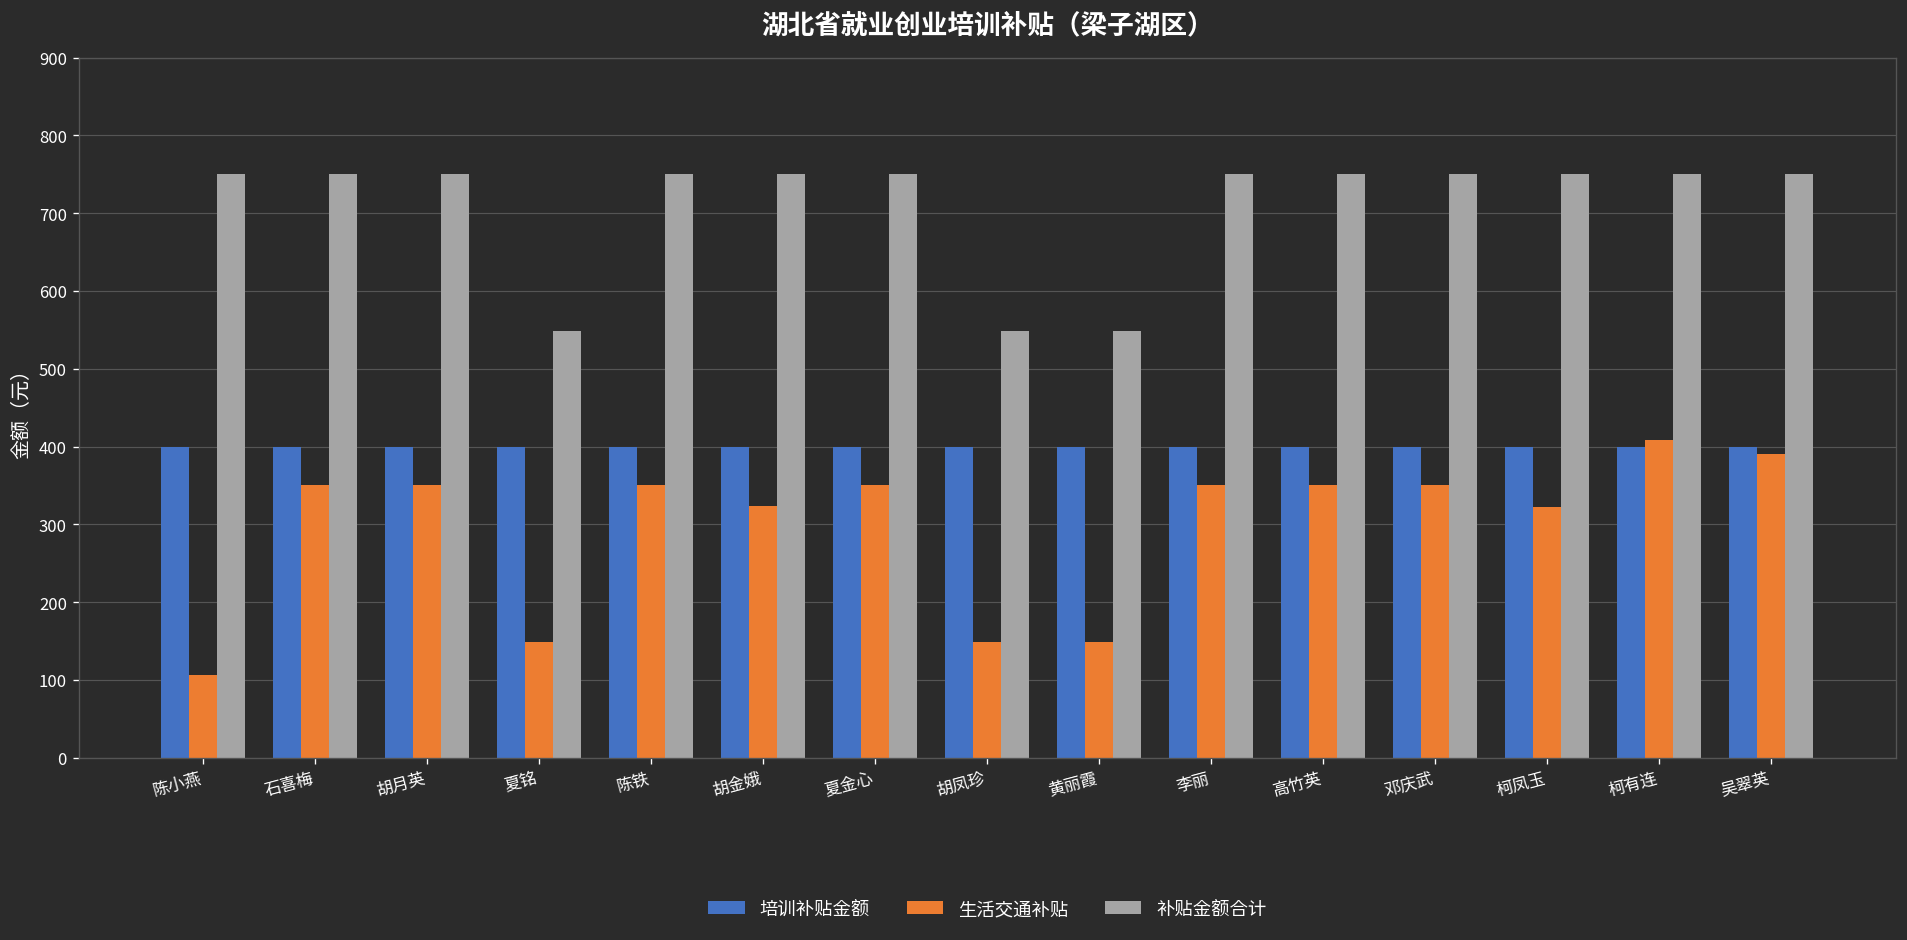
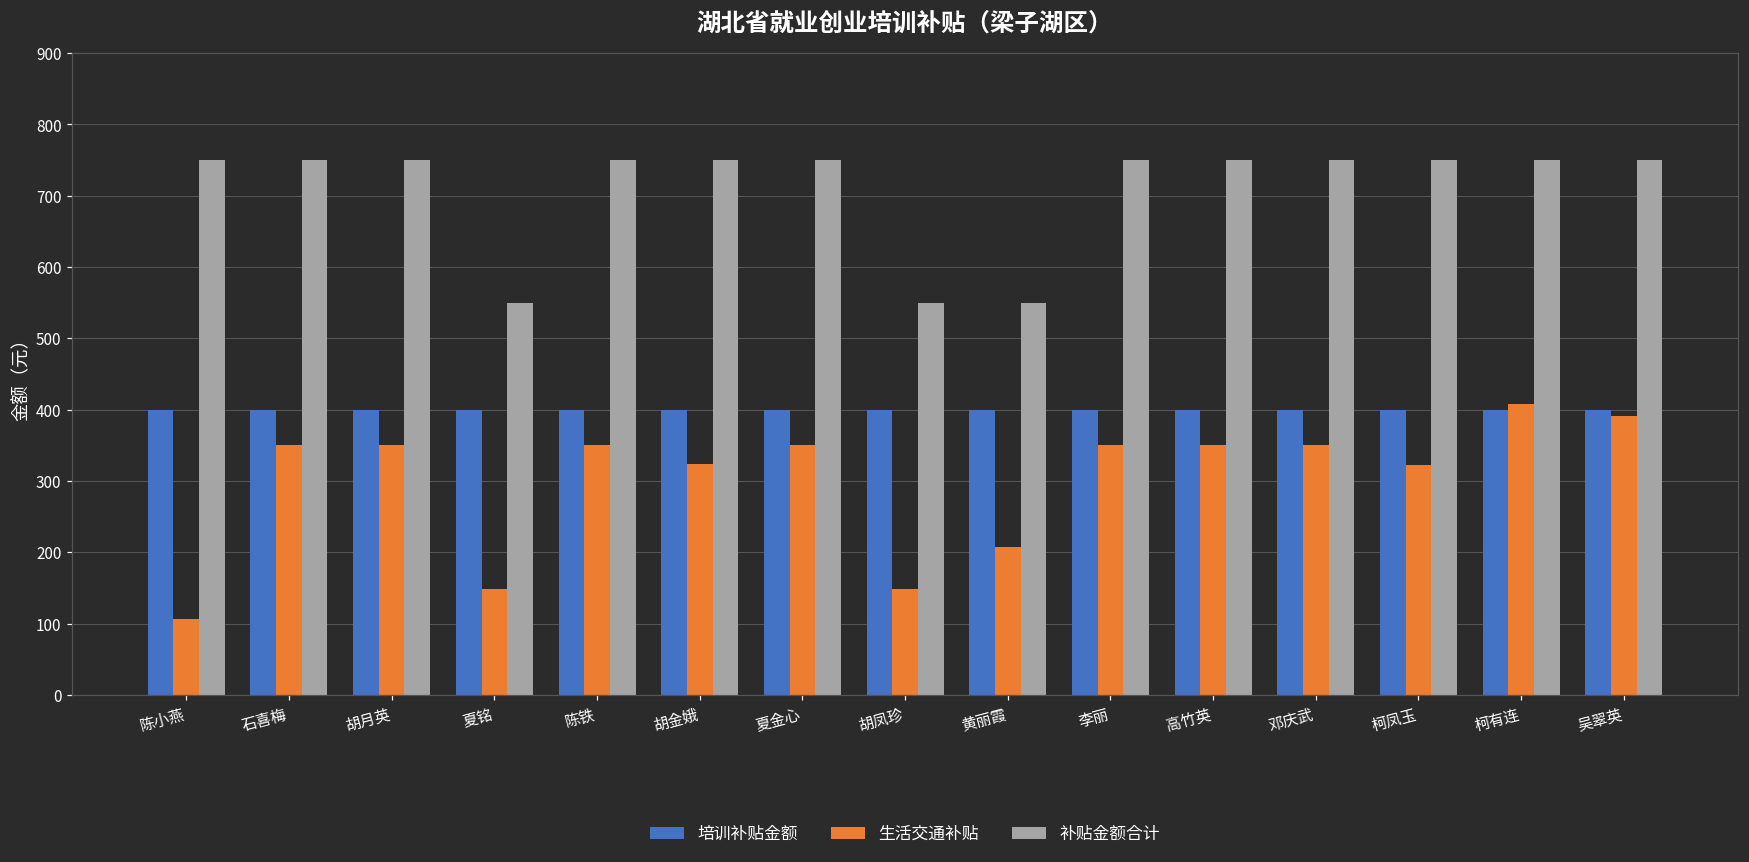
生活交通补贴, 黄丽霞: 150 -> 210
